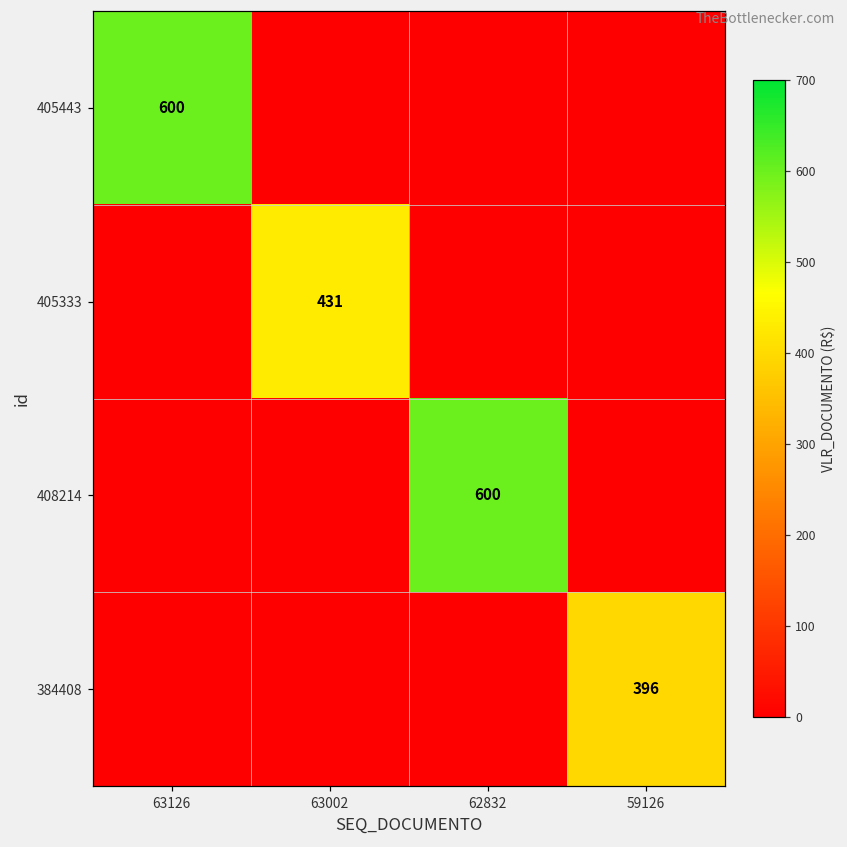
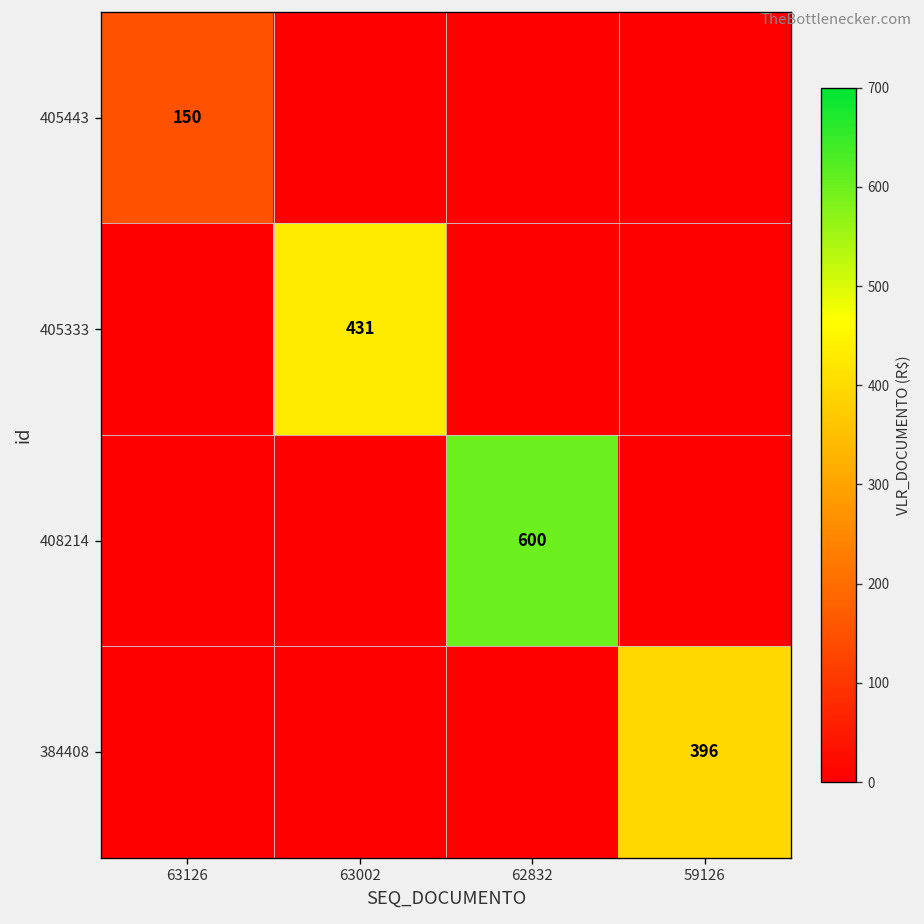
405443, 63126: 600 -> 150
